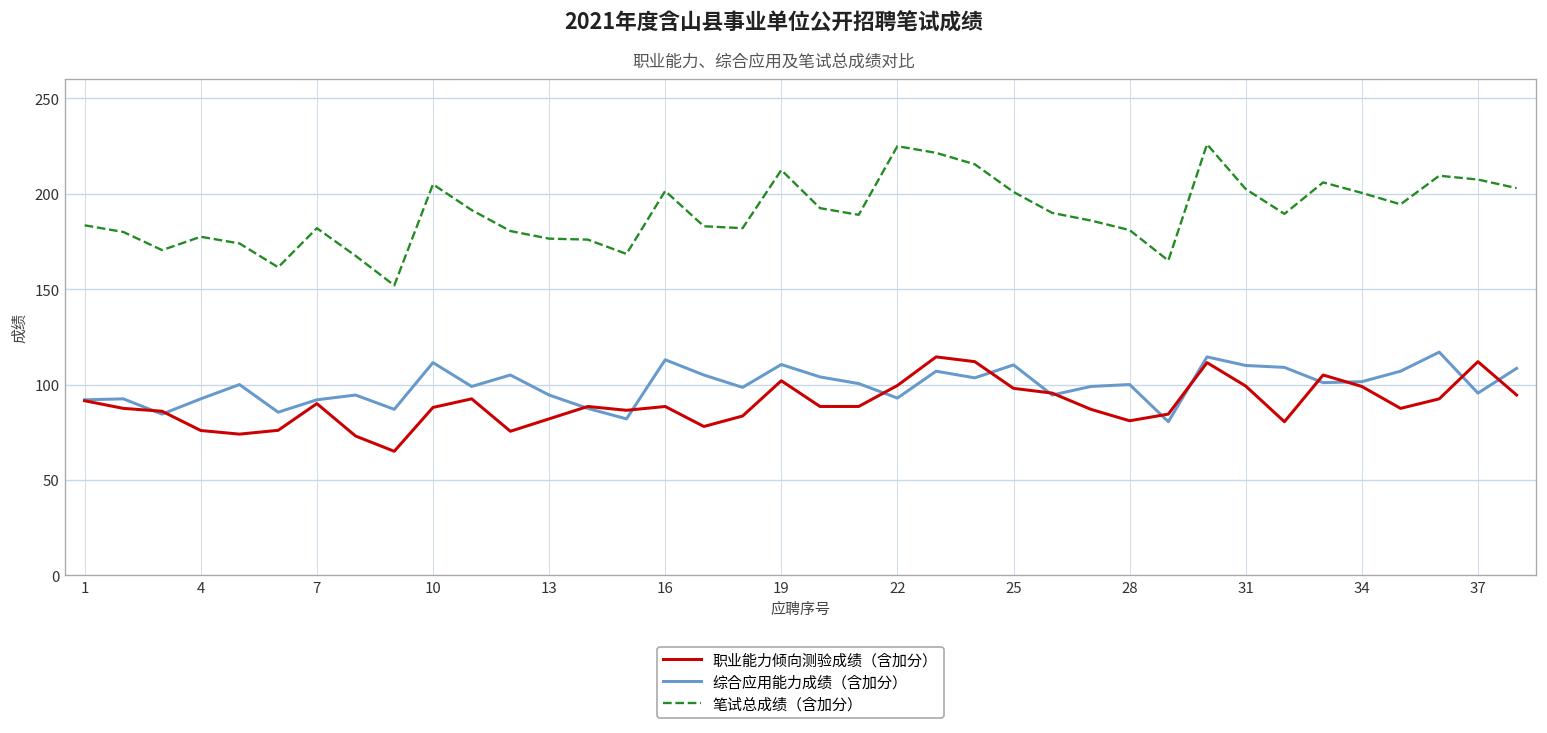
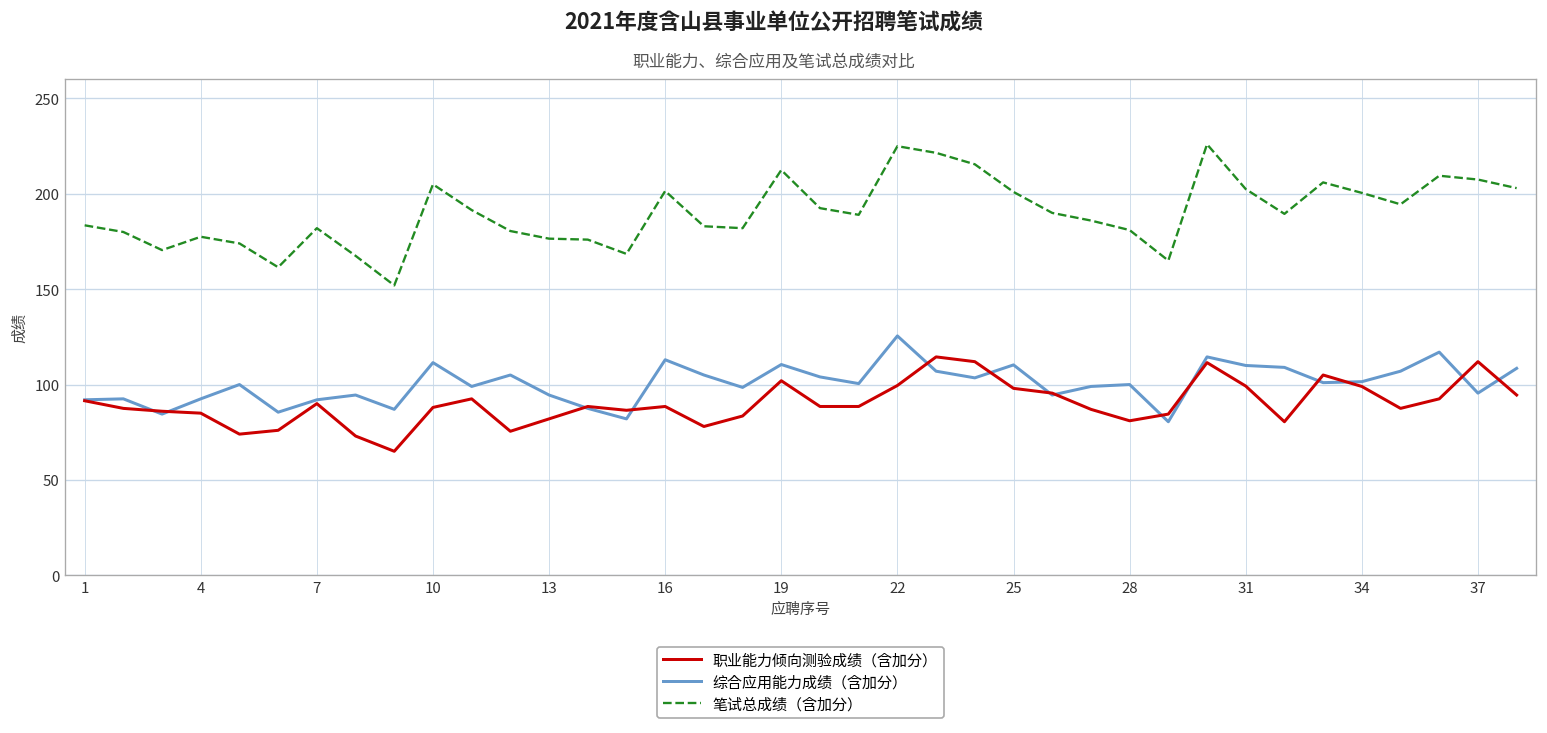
职业能力倾向测验成绩（含加分）, 4: 76 -> 85
综合应用能力成绩（含加分）, 22: 93 -> 126
